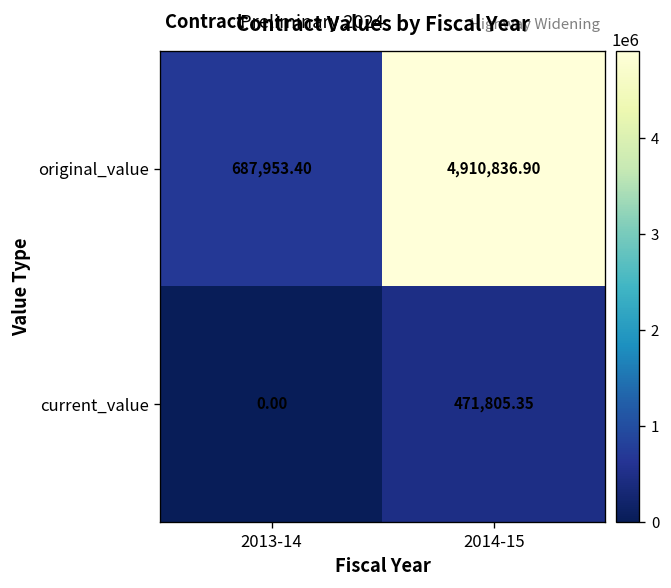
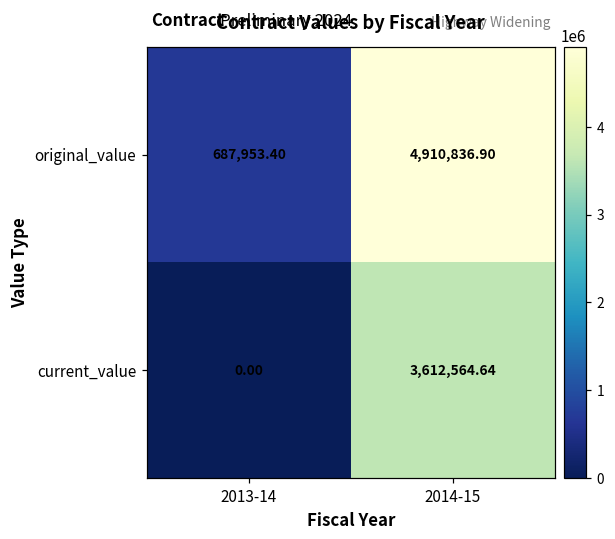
current_value, 2014-15: 471,805.35 -> 3,612,564.64
